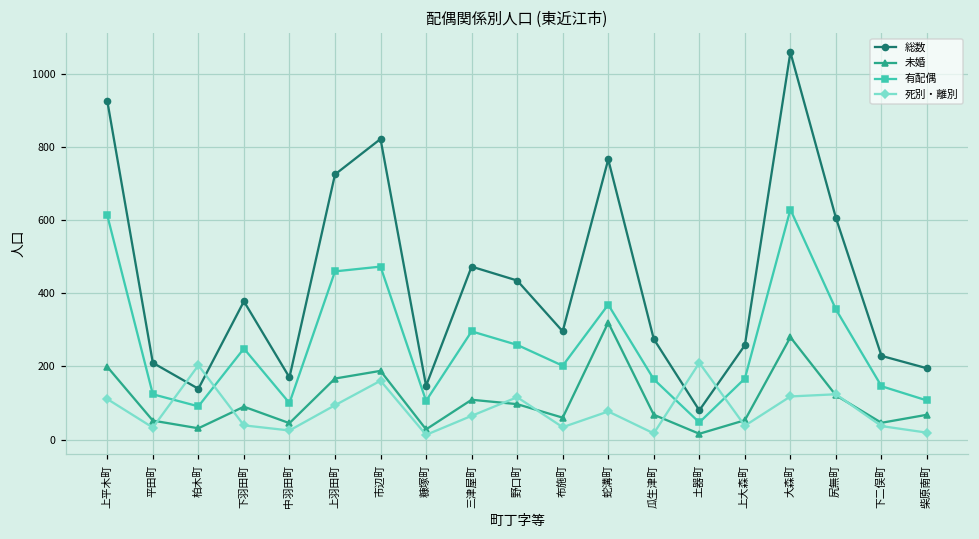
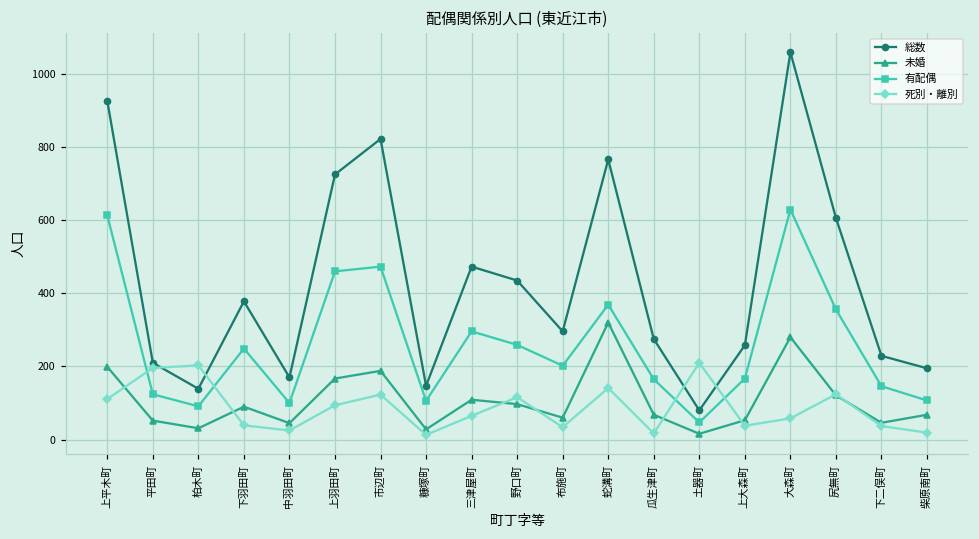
死別・離別, 平田町: 30 -> 200
死別・離別, 市辺町: 160 -> 120
死別・離別, 蛇溝町: 80 -> 140
死別・離別, 大森町: 120 -> 60
